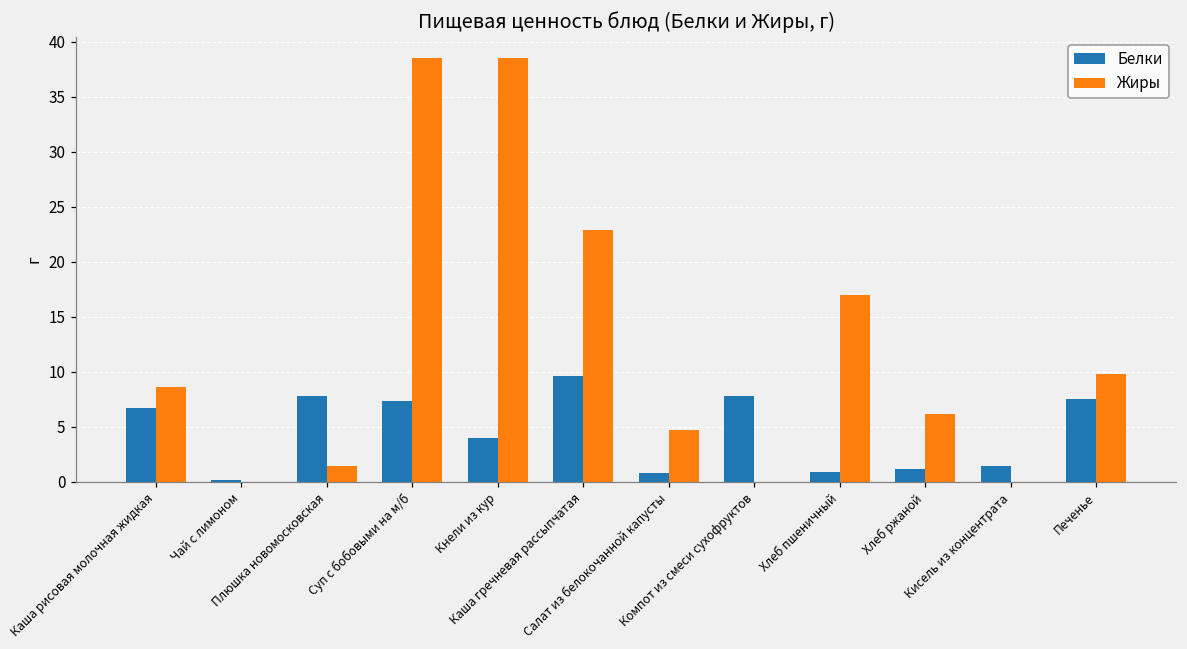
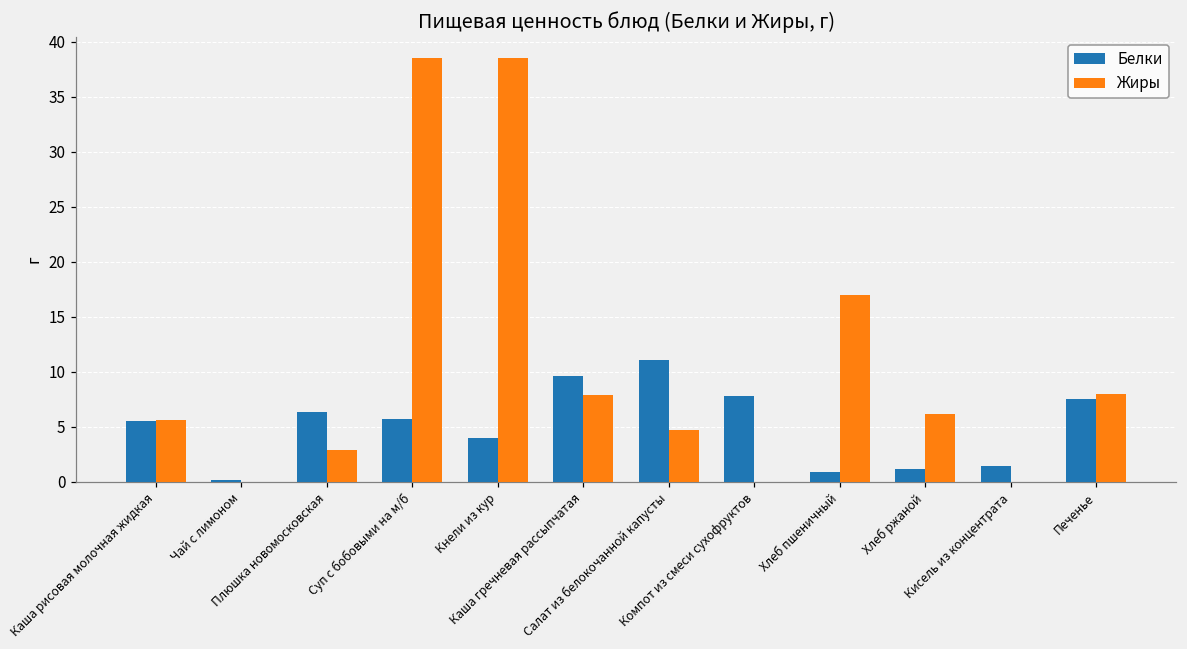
Белки, Каша рисовая молочная жидкая: 7 -> 6
Жиры, Каша рисовая молочная жидкая: 9 -> 6
Белки, Плюшка новомосковская: 8 -> 6
Жиры, Плюшка новомосковская: 1 -> 3
Белки, Суп с бобовыми на м/б: 7 -> 6
Жиры, Каша гречневая рассыпчатая: 23 -> 8
Белки, Салат из белокочанной капусты: 1 -> 11
Жиры, Печенье: 10 -> 8
